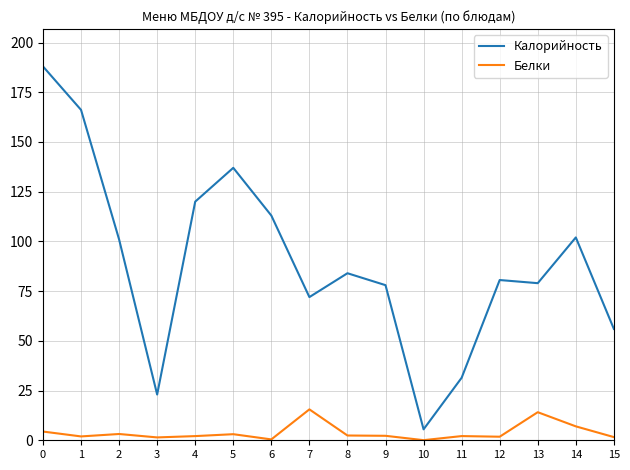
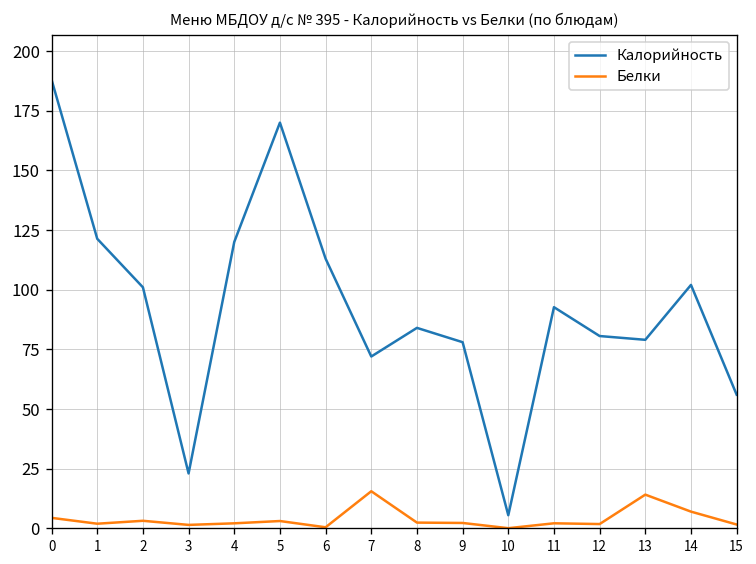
Калорийность, 1: 166 -> 121
Калорийность, 5: 137 -> 170
Калорийность, 11: 31 -> 93
